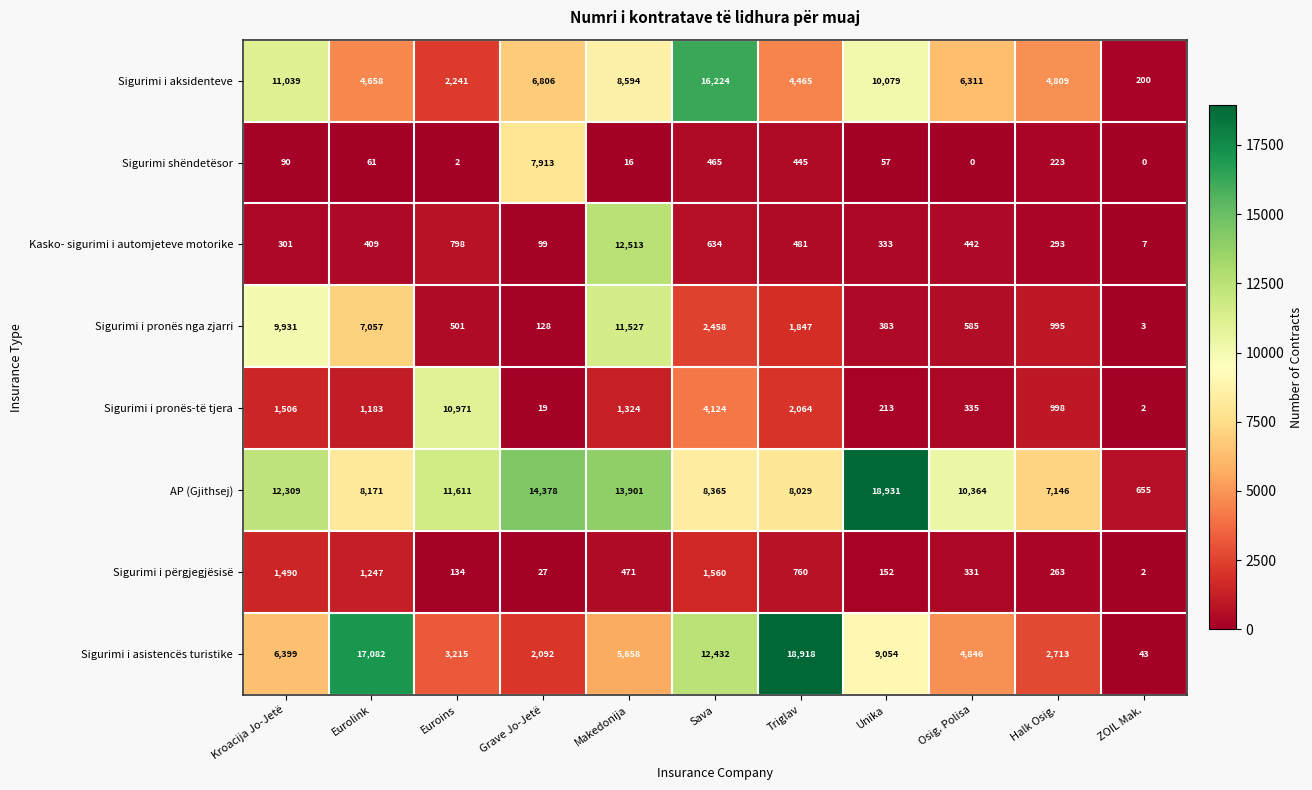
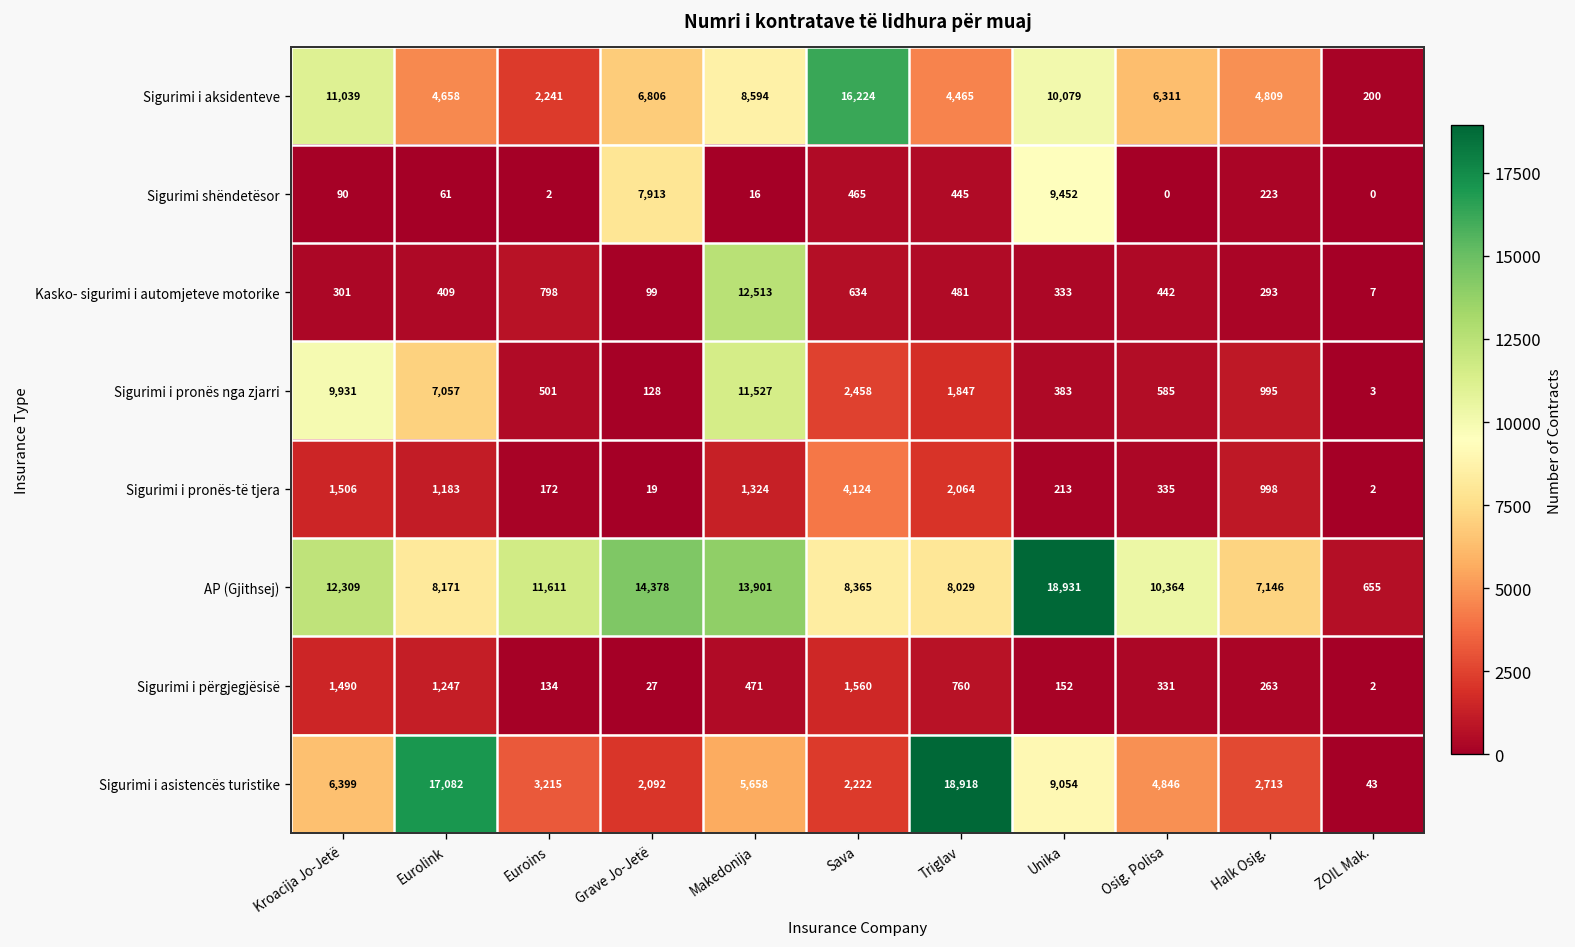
Sigurimi shëndetësor, Unika: 57 -> 9,452
Sigurimi i pronës-të tjera, Euroins: 10,971 -> 172
Sigurimi i asistencës turistike, Sava: 12,432 -> 2,222
